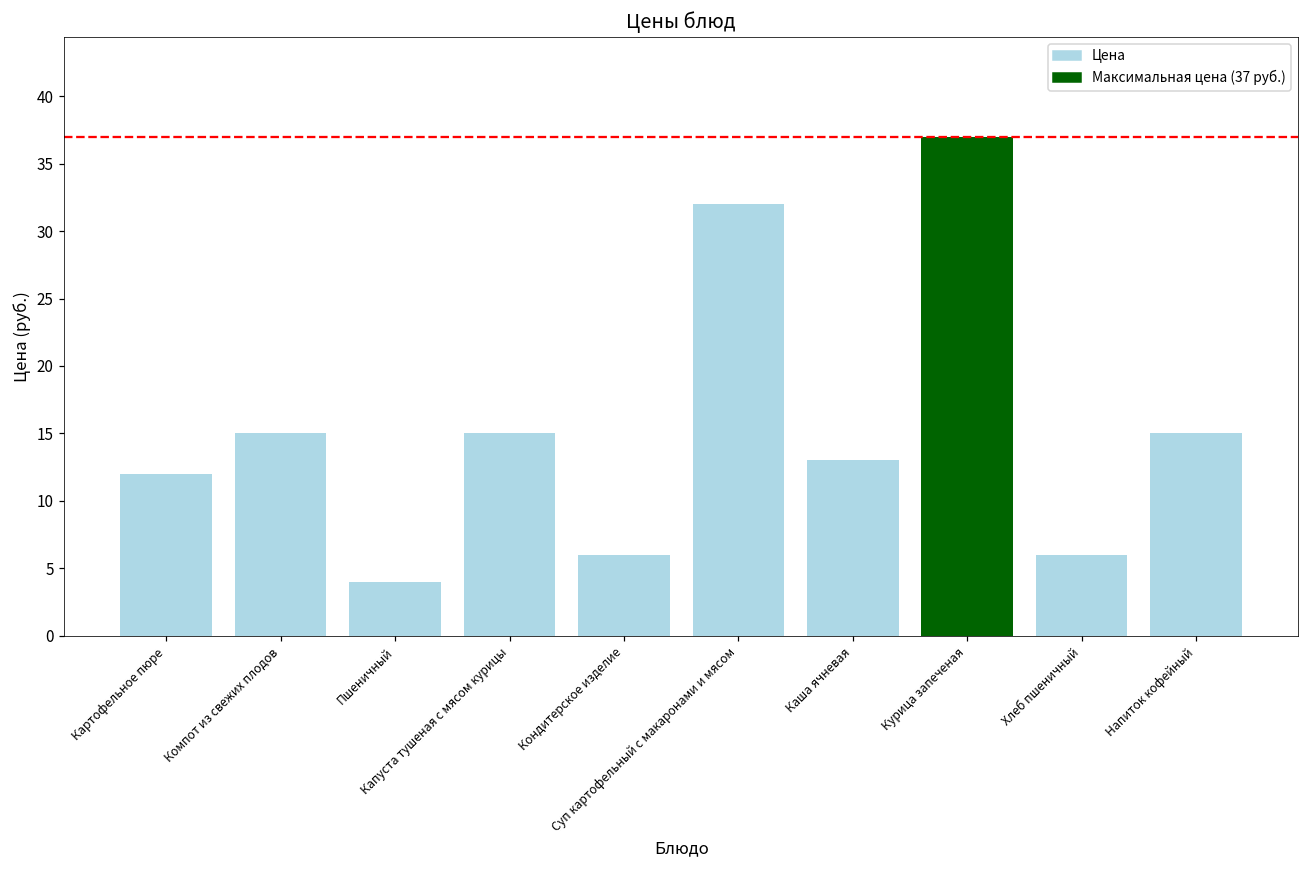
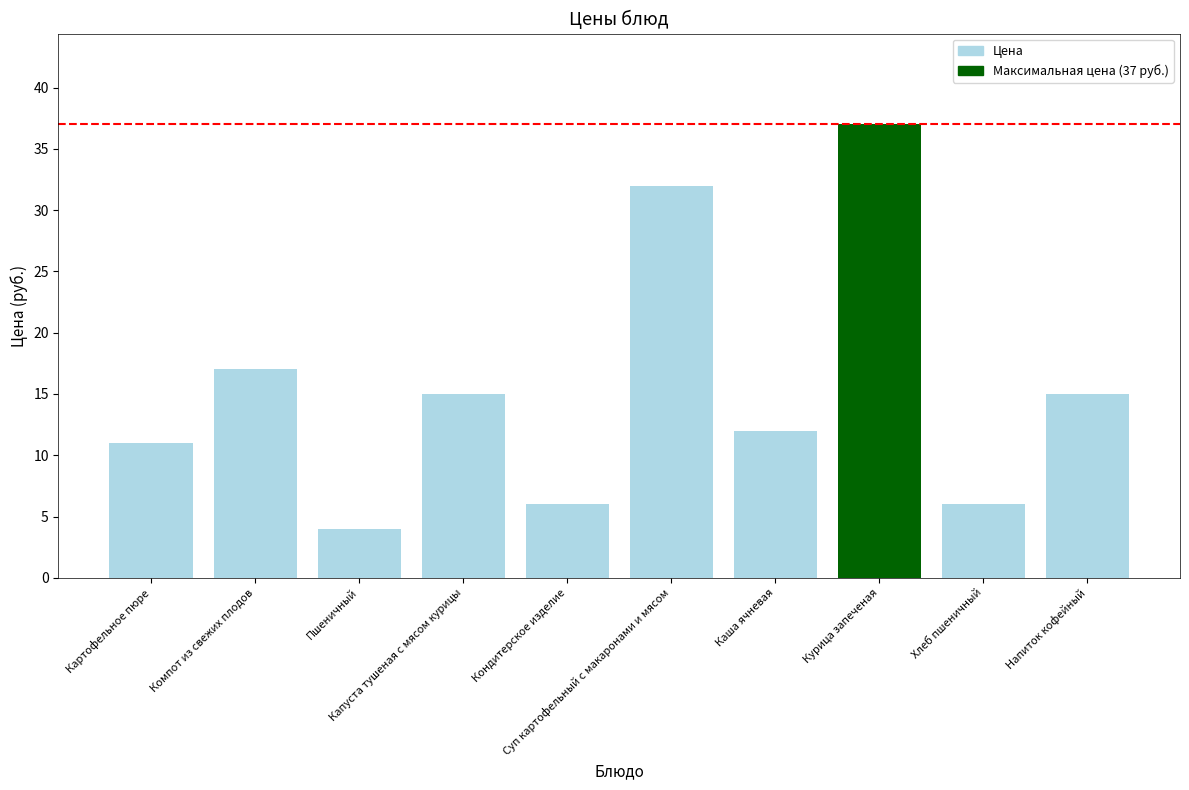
Картофельное пюре: 12 -> 11
Компот из свежих плодов: 15 -> 17
Каша ячневая: 13 -> 12
